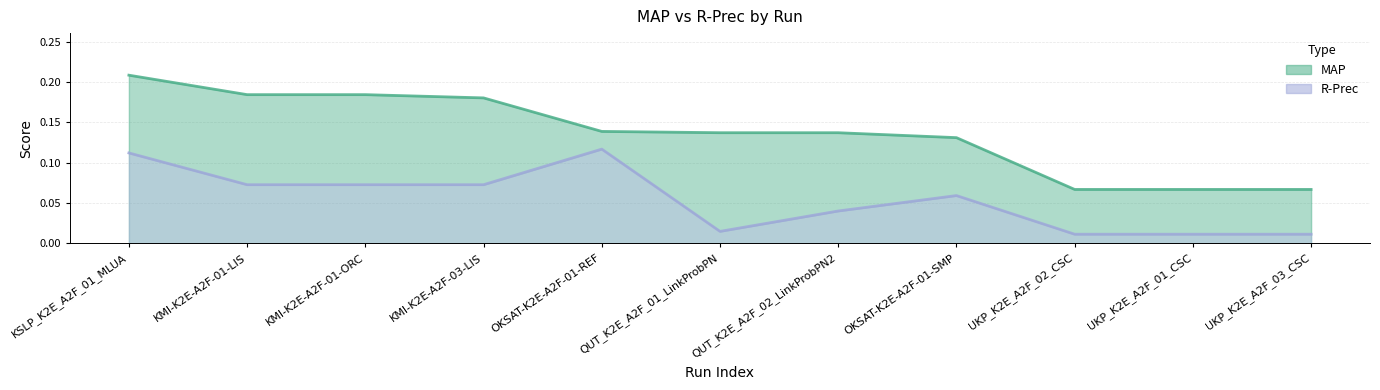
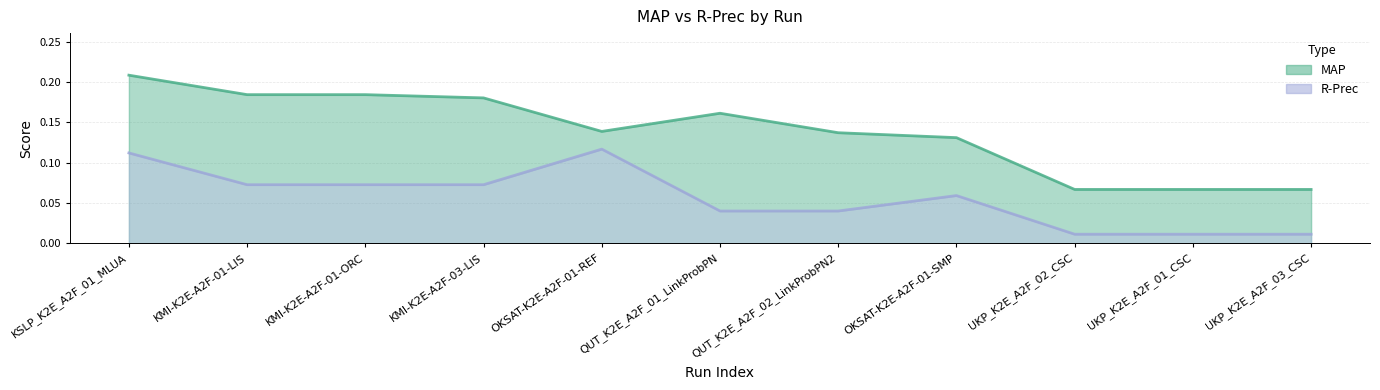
MAP, QUT_K2E_A2F_01_LinkProbPN: 0.14 -> 0.16
R-Prec, QUT_K2E_A2F_01_LinkProbPN: 0.01 -> 0.04
